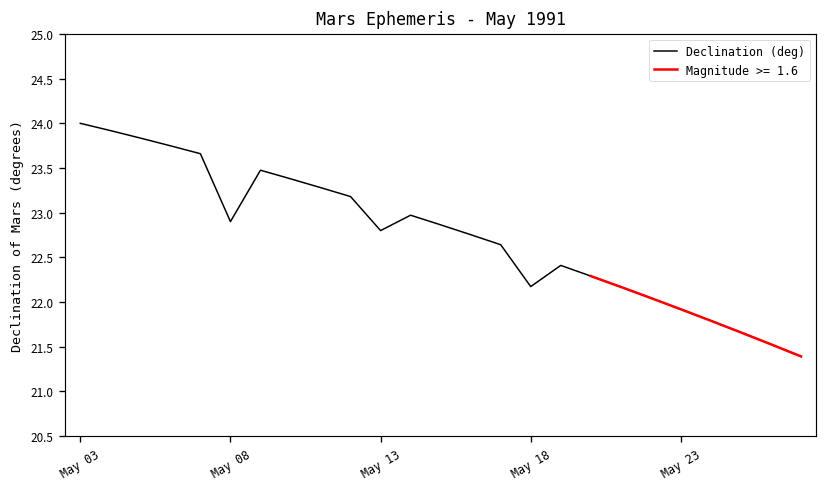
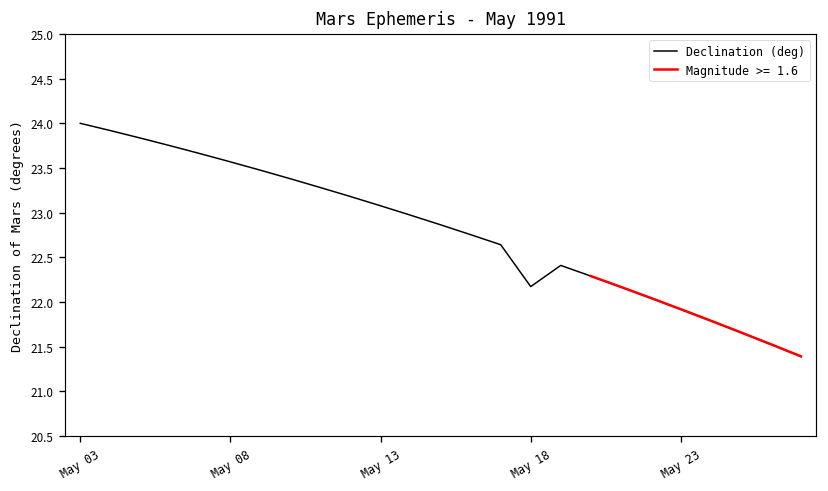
Declination (deg), May 08: 22.9 -> 23.6
Declination (deg), May 13: 22.8 -> 23.1
